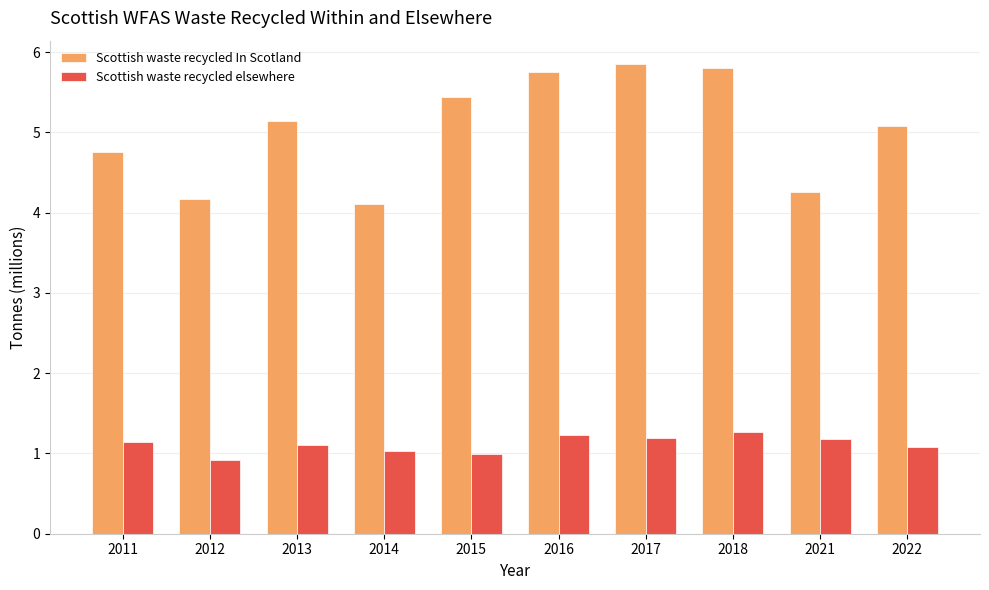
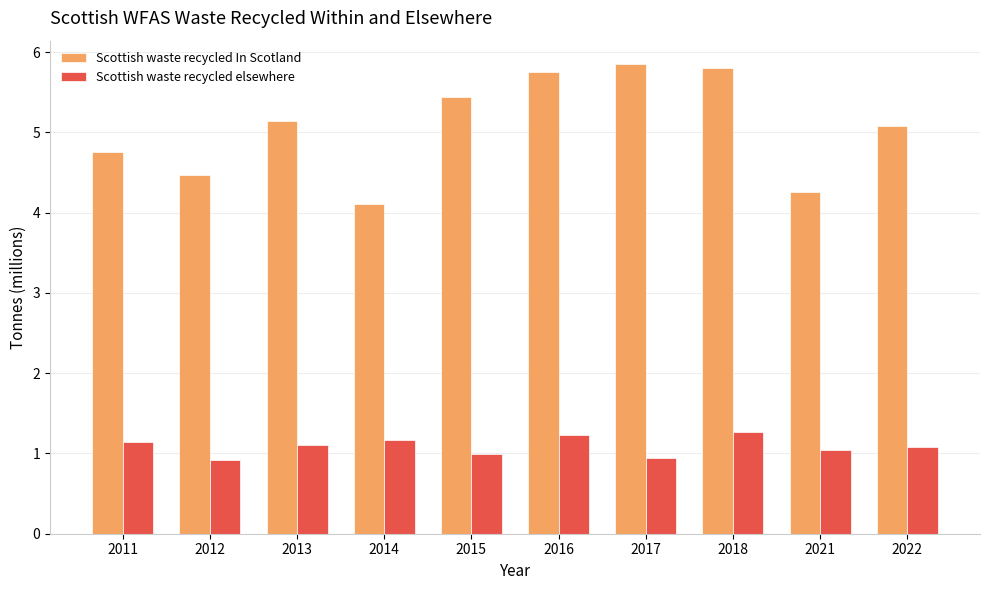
Scottish waste recycled In Scotland, 2012: 4.2 -> 4.5
Scottish waste recycled elsewhere, 2014: 1.0 -> 1.2
Scottish waste recycled elsewhere, 2017: 1.2 -> 0.9
Scottish waste recycled elsewhere, 2021: 1.2 -> 1.0
